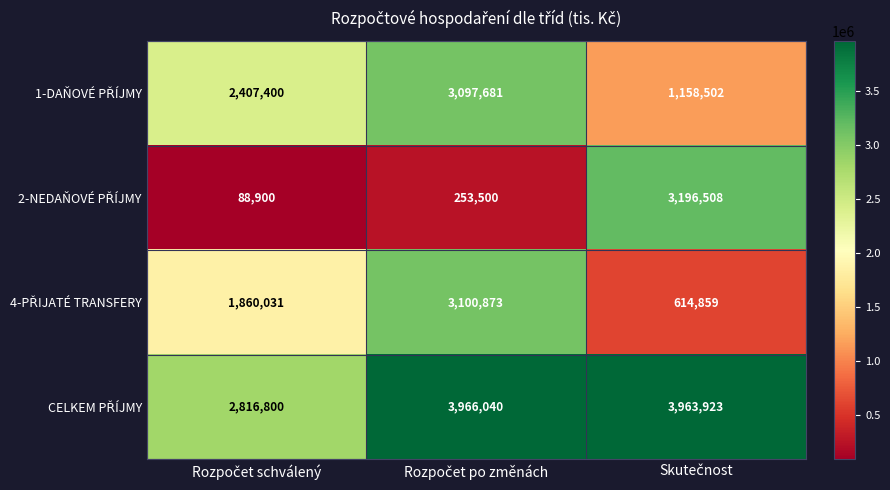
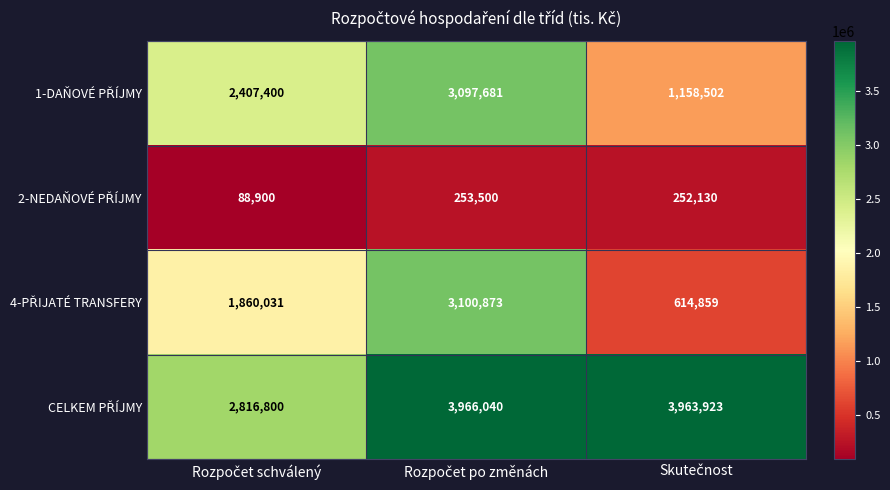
2-NEDAŇOVÉ PŘÍJMY, Skutečnost: 3,196,508 -> 252,130
